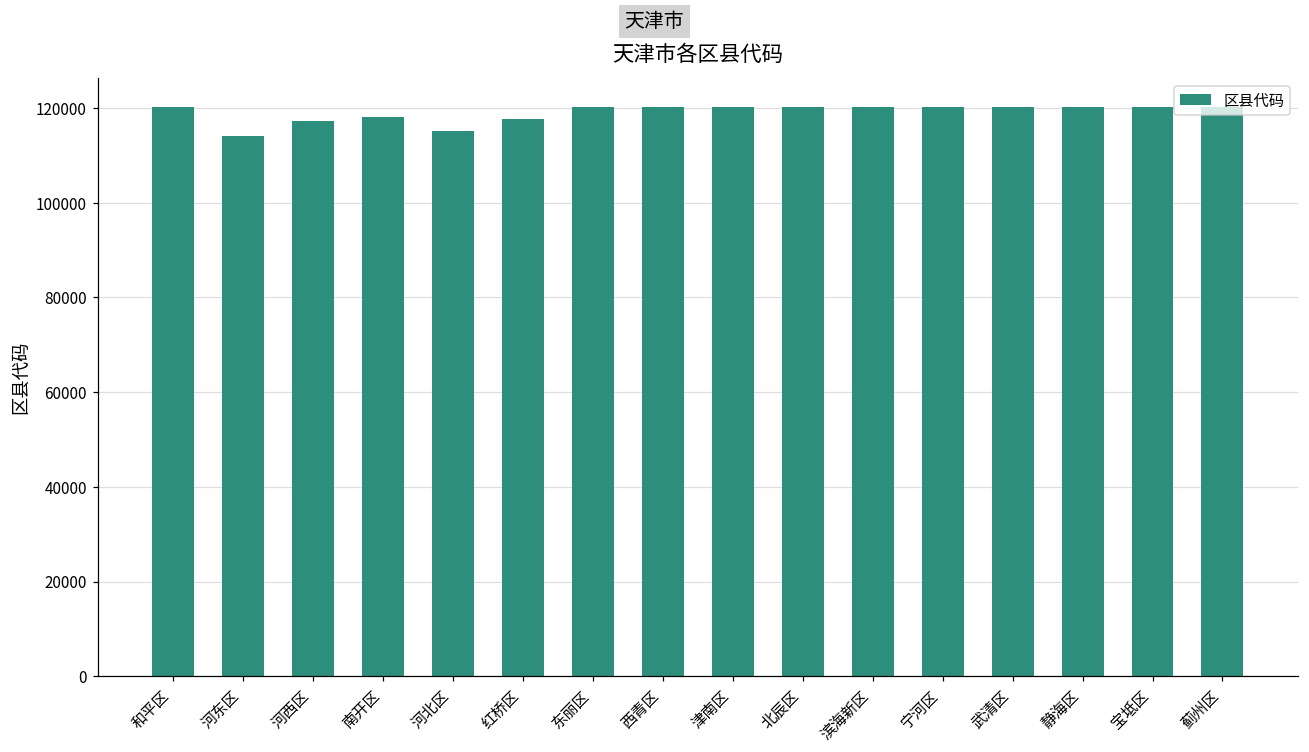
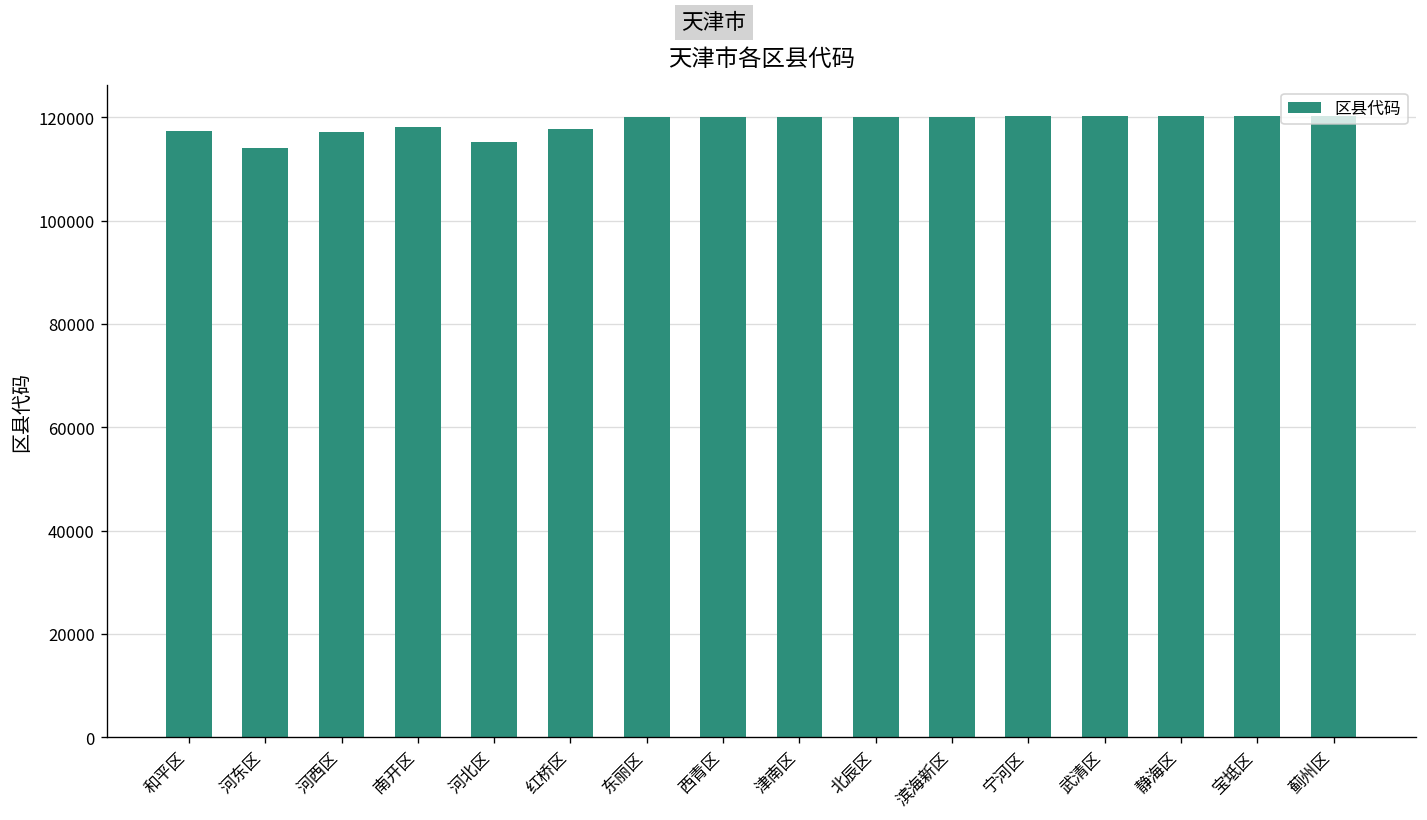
和平区: 120000 -> 117000
